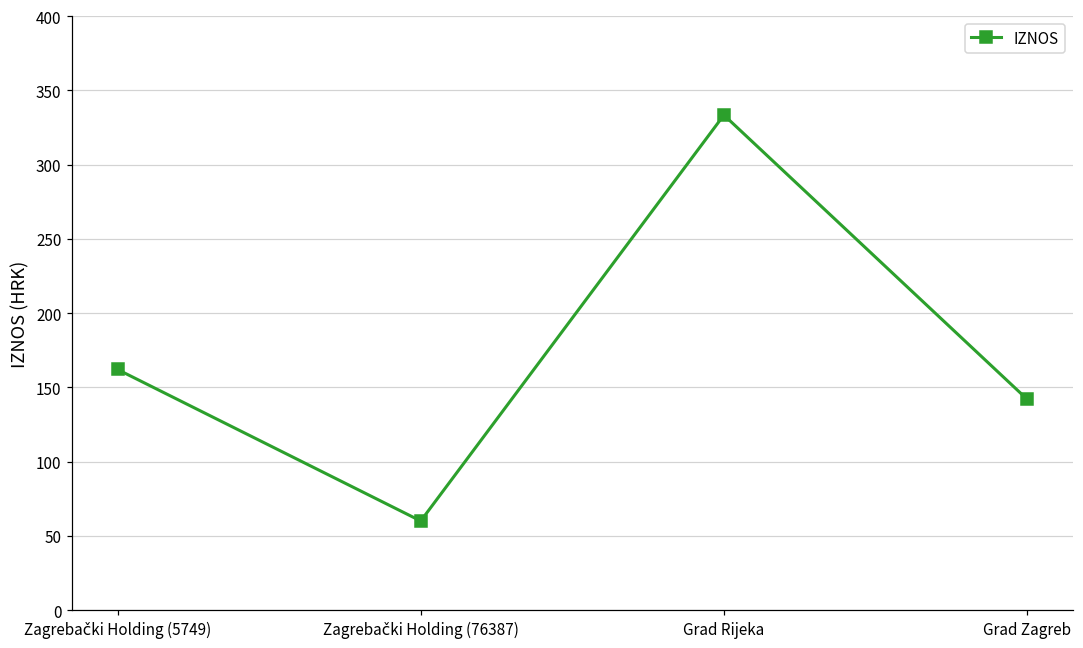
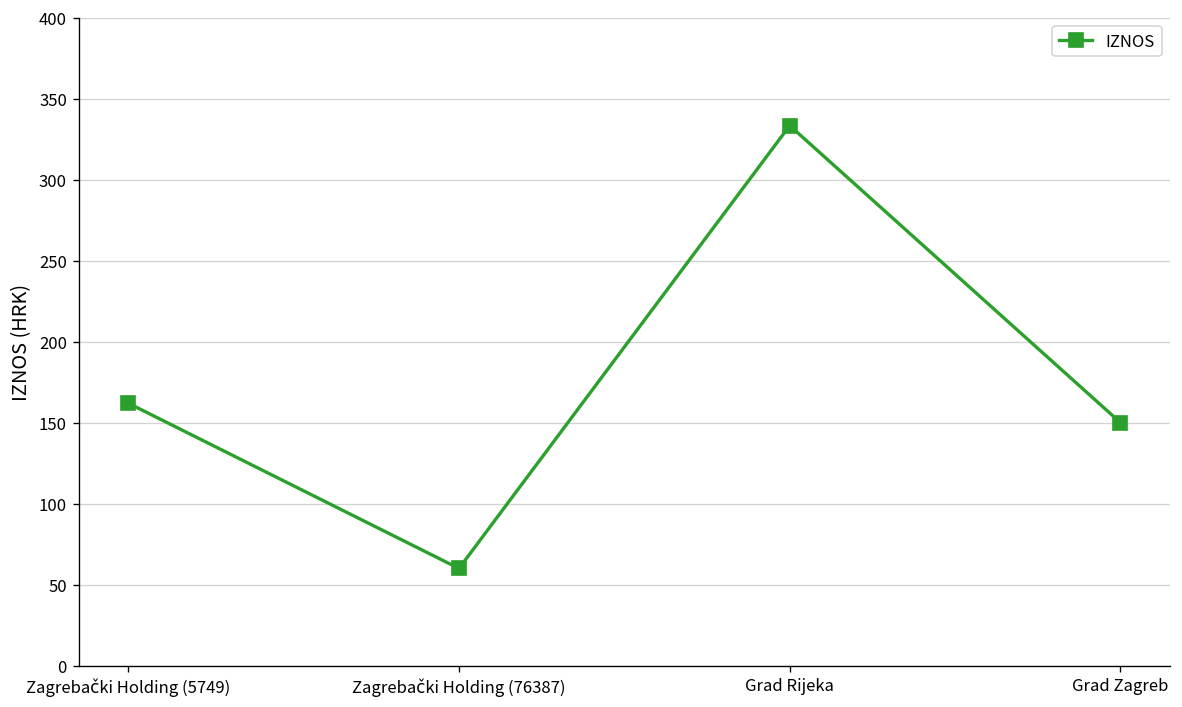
Grad Zagreb: 142 -> 150
